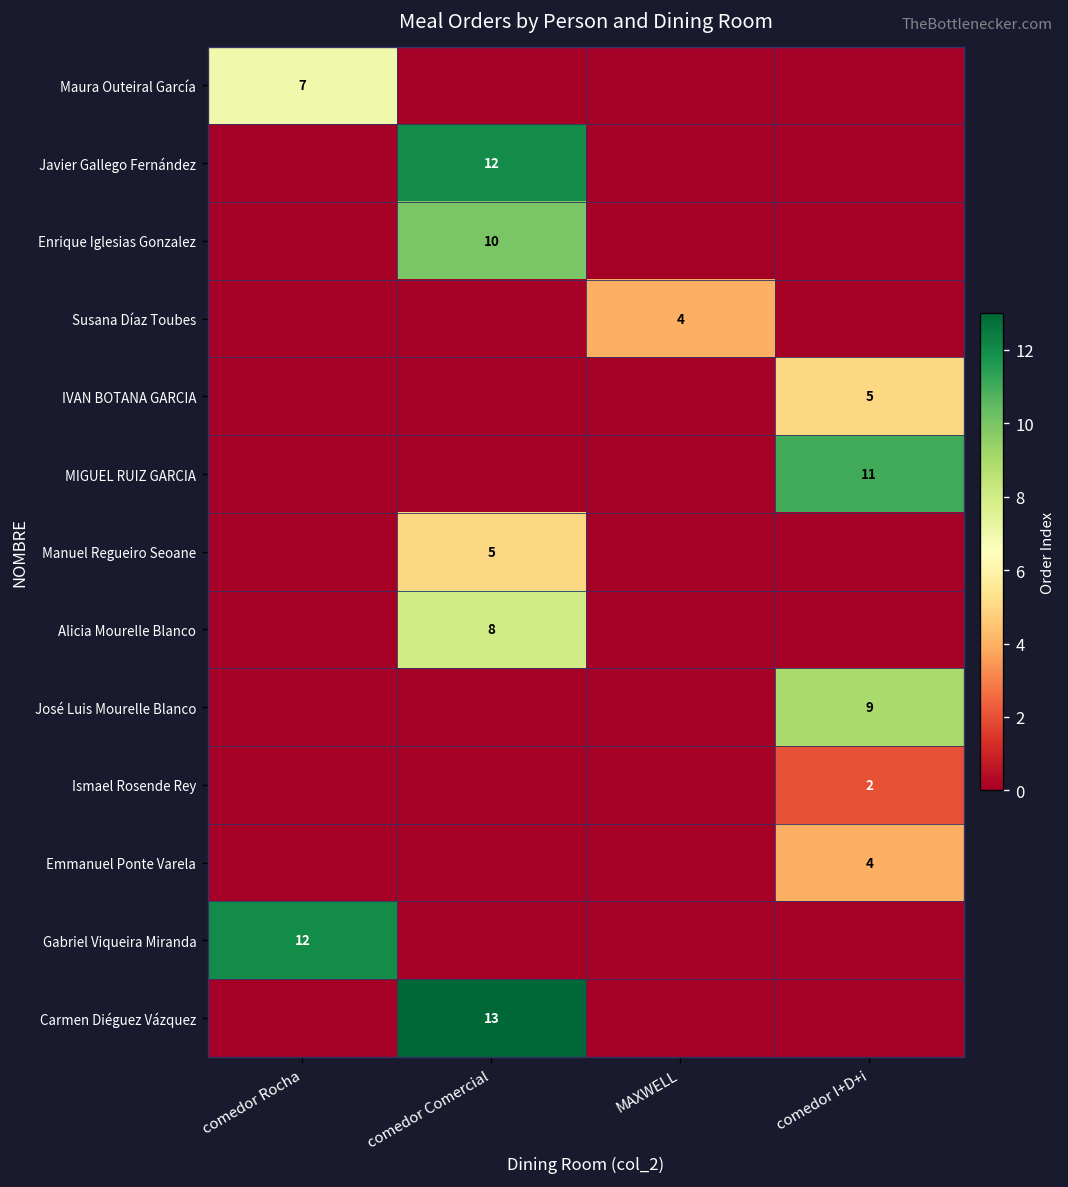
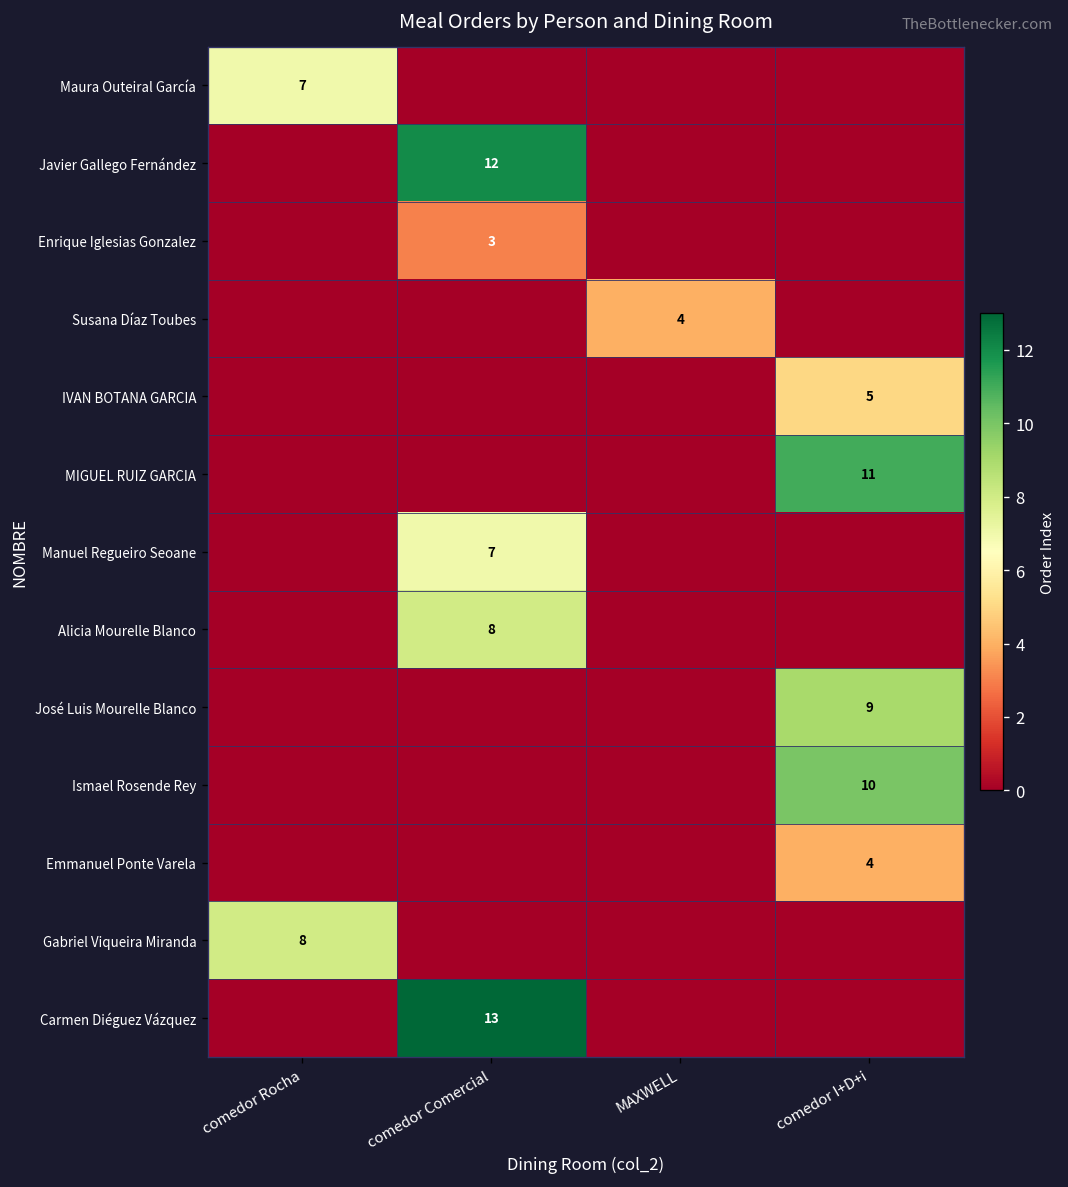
Enrique Iglesias Gonzalez, comedor Comercial: 10 -> 3
Manuel Regueiro Seoane, comedor Comercial: 5 -> 7
Ismael Rosende Rey, comedor I+D+i: 2 -> 10
Gabriel Viqueira Miranda, comedor Rocha: 12 -> 8
